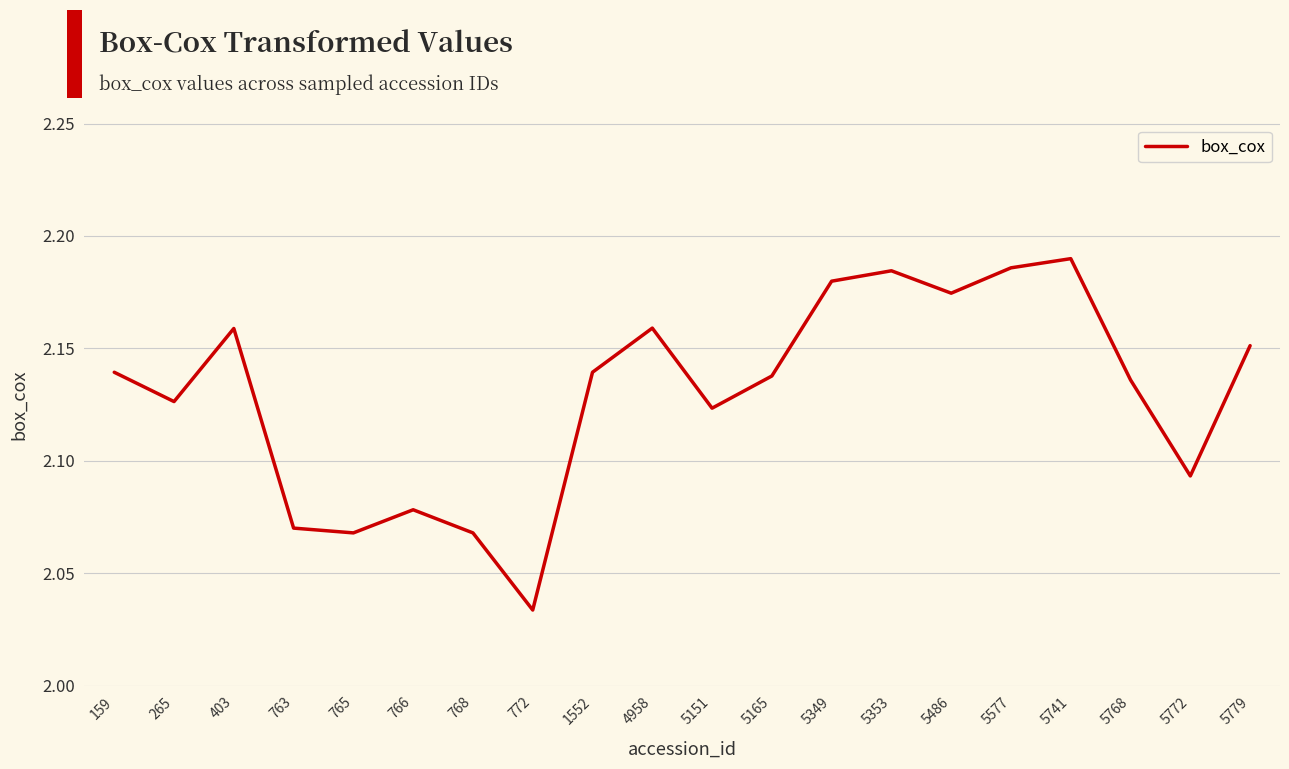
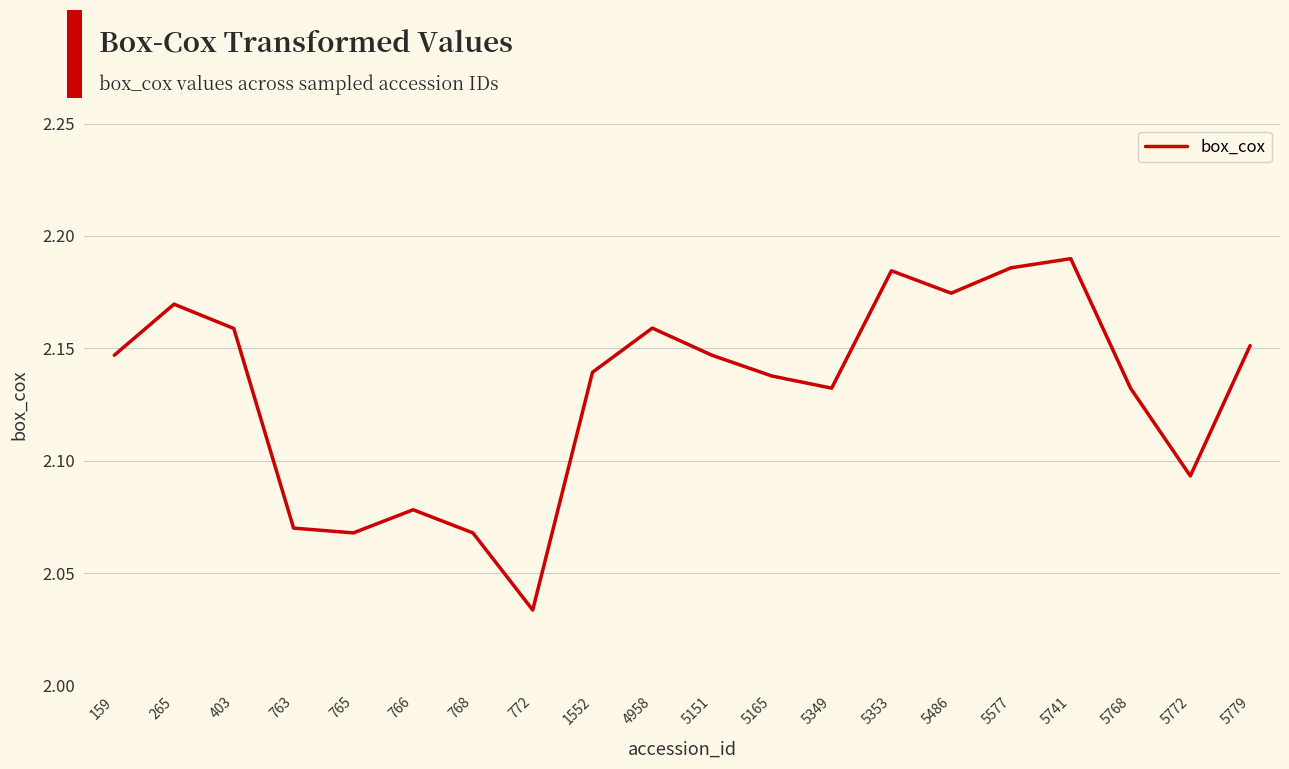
159: 2.139 -> 2.147
265: 2.126 -> 2.170
5151: 2.123 -> 2.147
5349: 2.180 -> 2.132
5768: 2.136 -> 2.132
